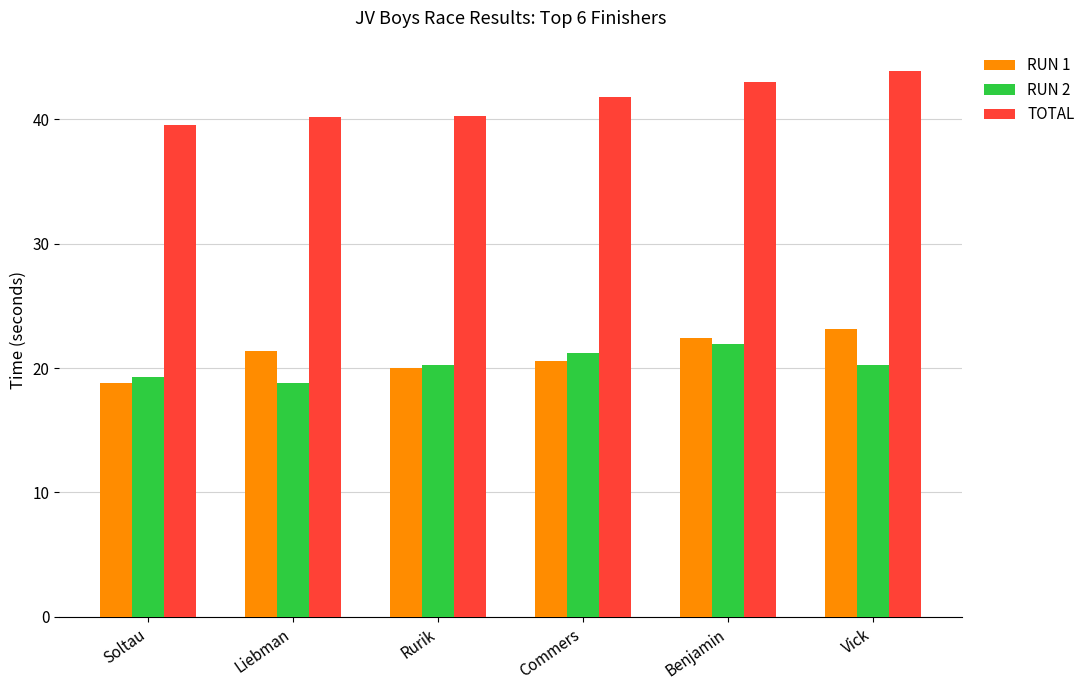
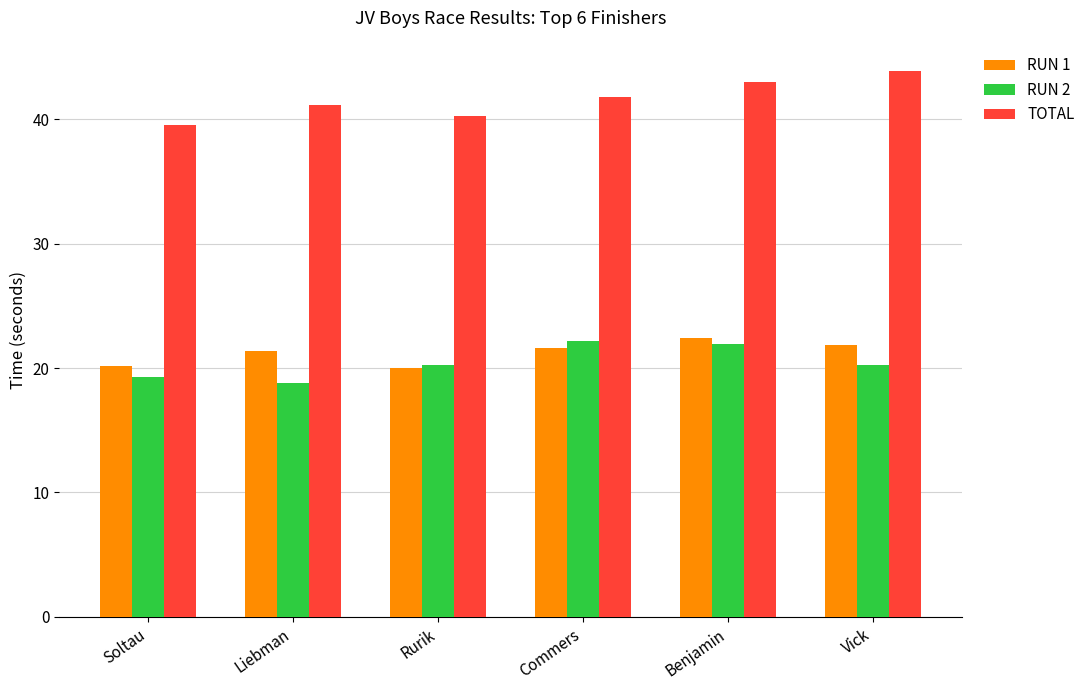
RUN 1, Soltau: 18.8 -> 20.2
TOTAL, Liebman: 40.2 -> 41.1
RUN 1, Commers: 20.6 -> 21.6
RUN 2, Commers: 21.2 -> 22.2
RUN 1, Vick: 23.1 -> 21.9
